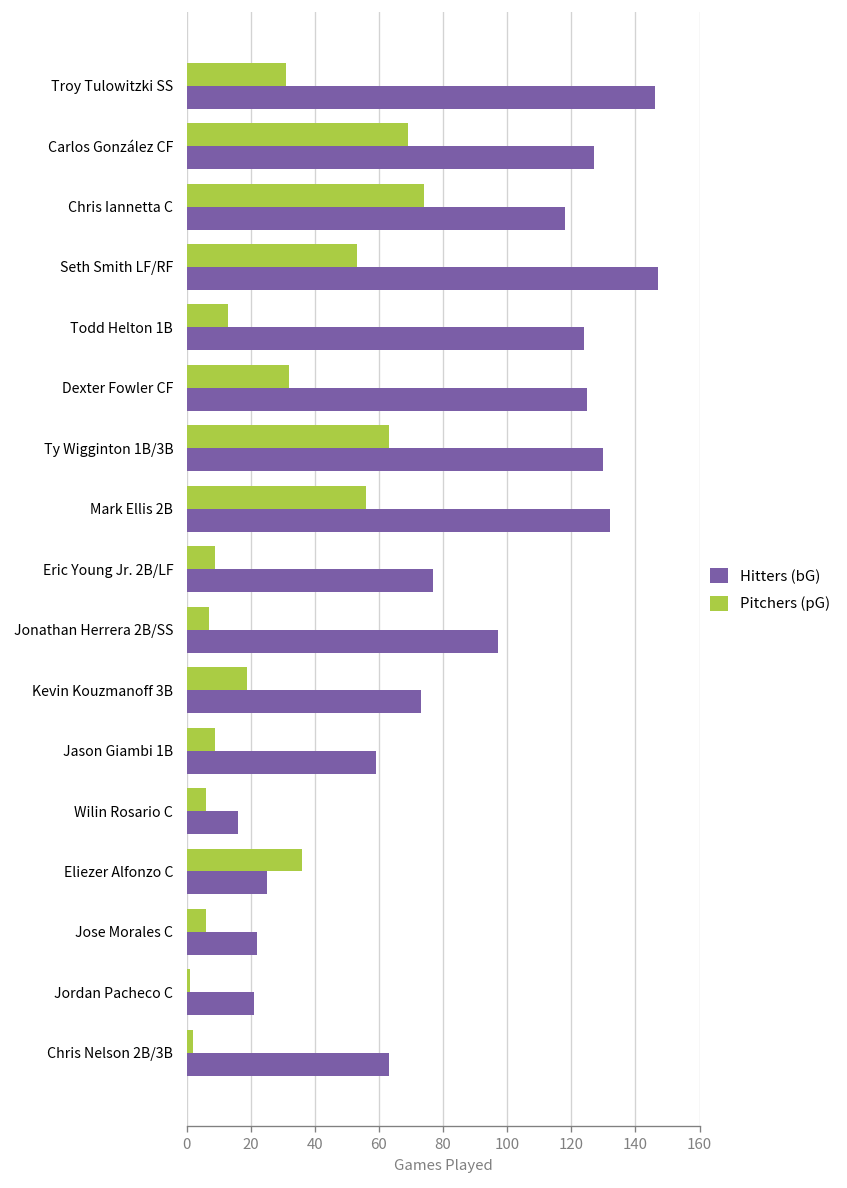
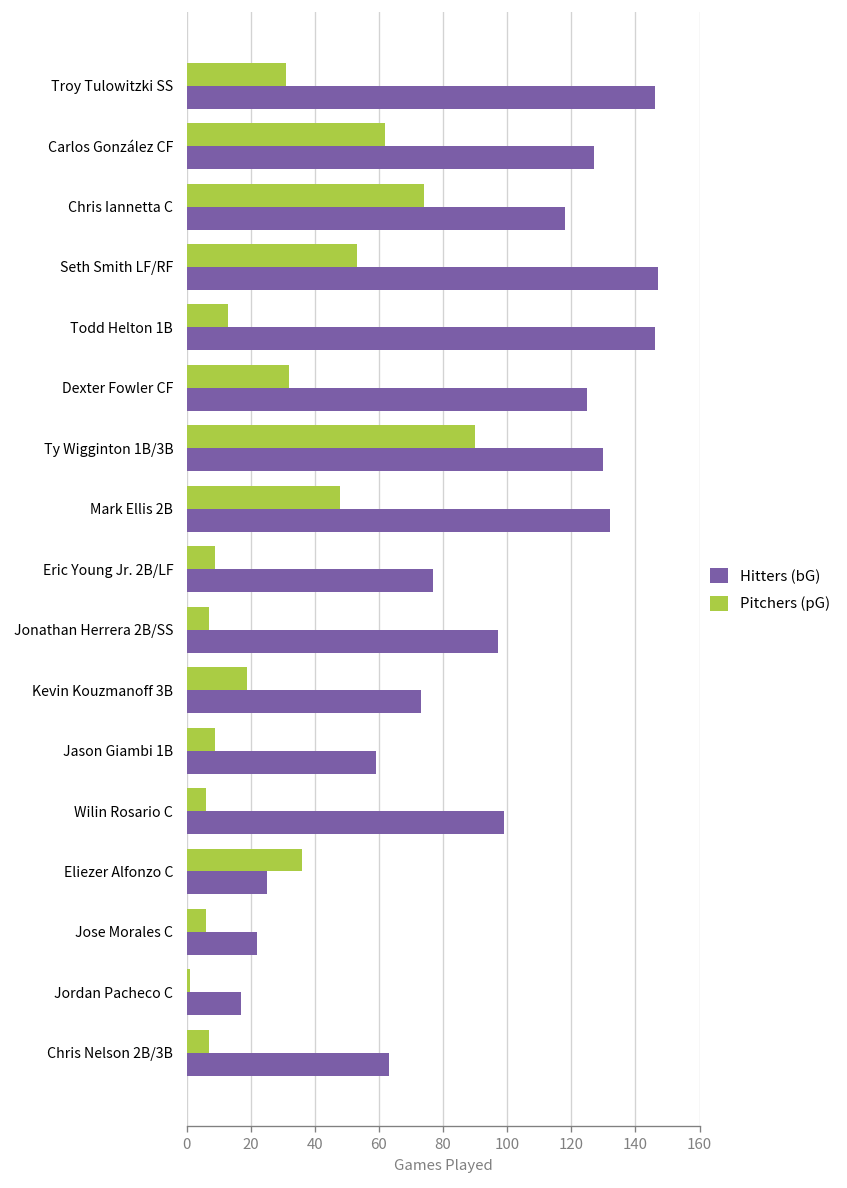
Pitchers (pG), Carlos González CF: 69 -> 62
Hitters (bG), Todd Helton 1B: 124 -> 146
Pitchers (pG), Ty Wigginton 1B/3B: 63 -> 90
Pitchers (pG), Mark Ellis 2B: 56 -> 48
Hitters (bG), Wilin Rosario C: 16 -> 99
Hitters (bG), Jordan Pacheco C: 21 -> 17
Pitchers (pG), Chris Nelson 2B/3B: 2 -> 7
